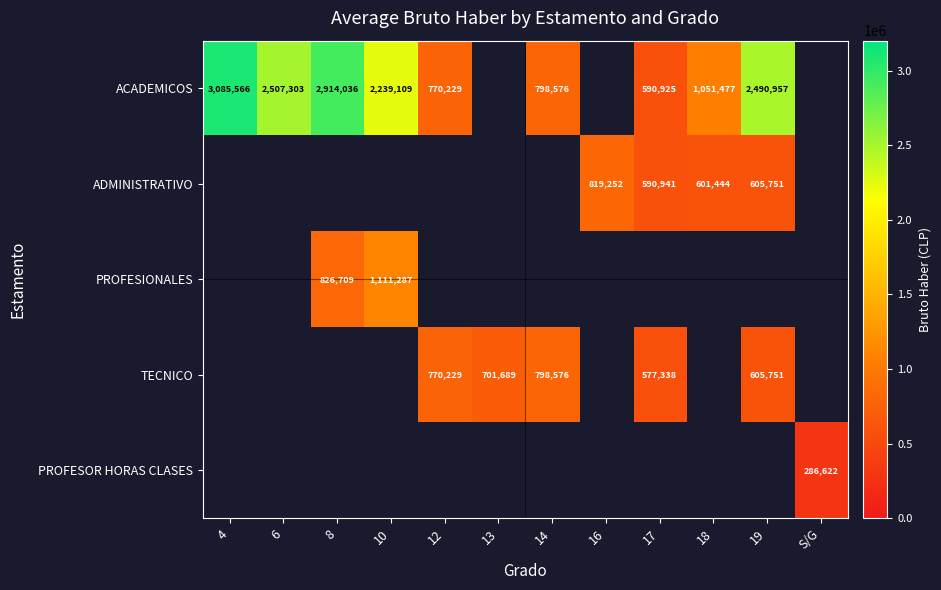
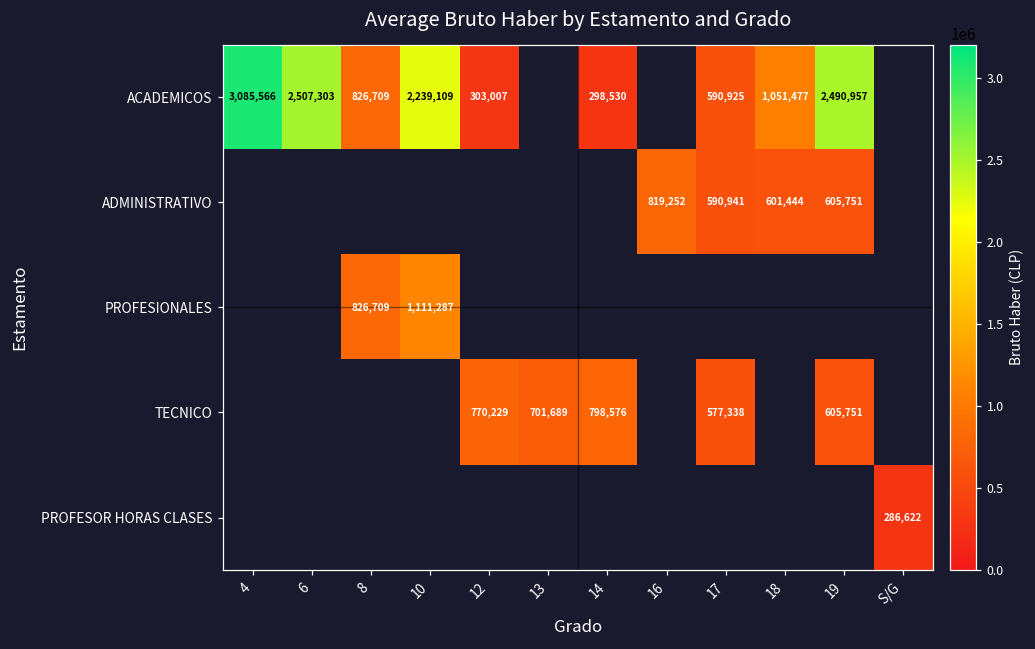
ACADEMICOS, 8: 2,914,036 -> 826,709
ACADEMICOS, 12: 770,229 -> 303,007
ACADEMICOS, 14: 798,576 -> 298,530
